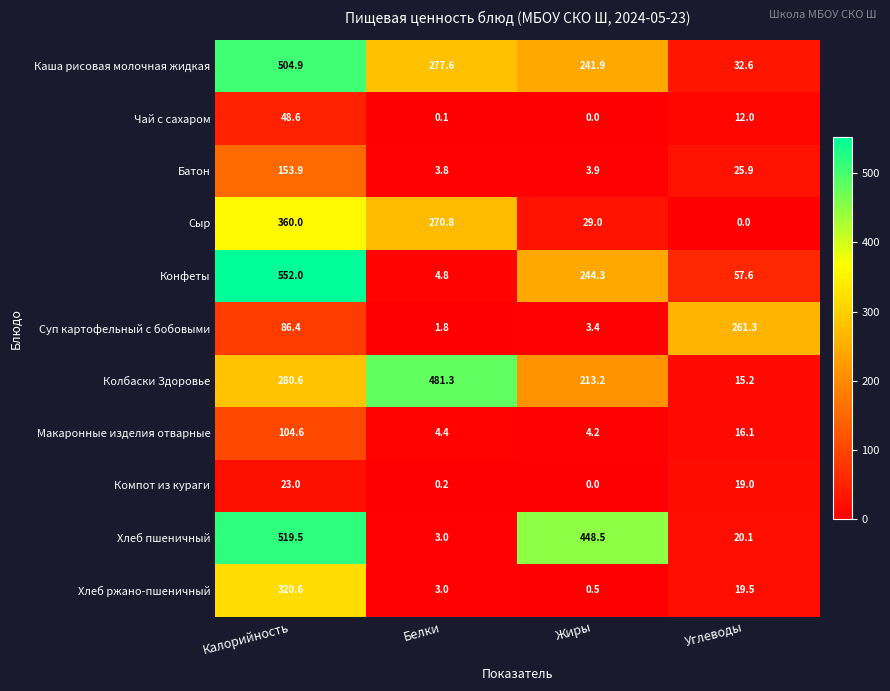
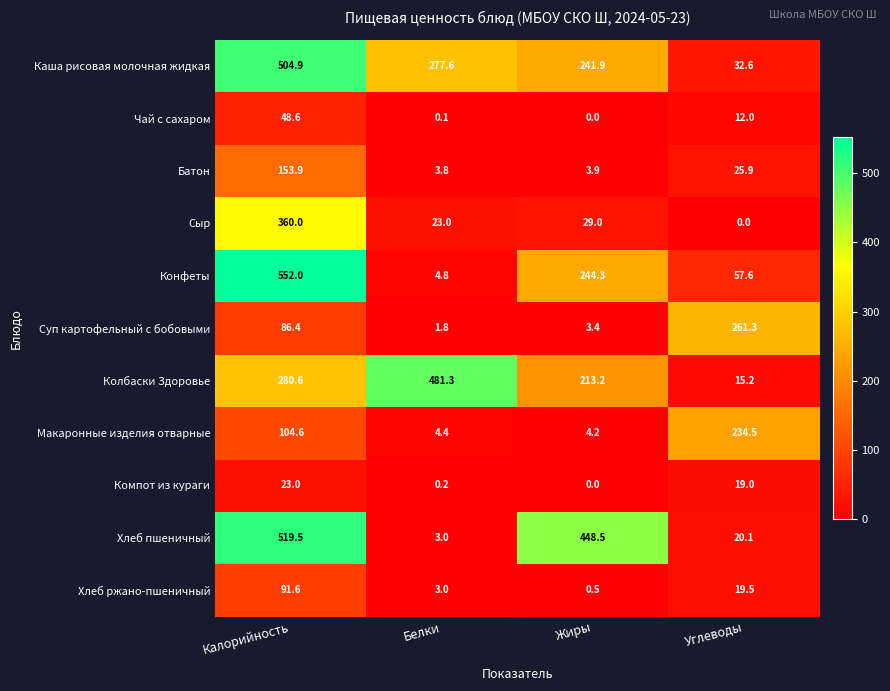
Сыр, Белки: 270.8 -> 23.0
Макаронные изделия отварные, Углеводы: 16.1 -> 234.5
Хлеб ржано-пшеничный, Калорийность: 320.6 -> 91.6
